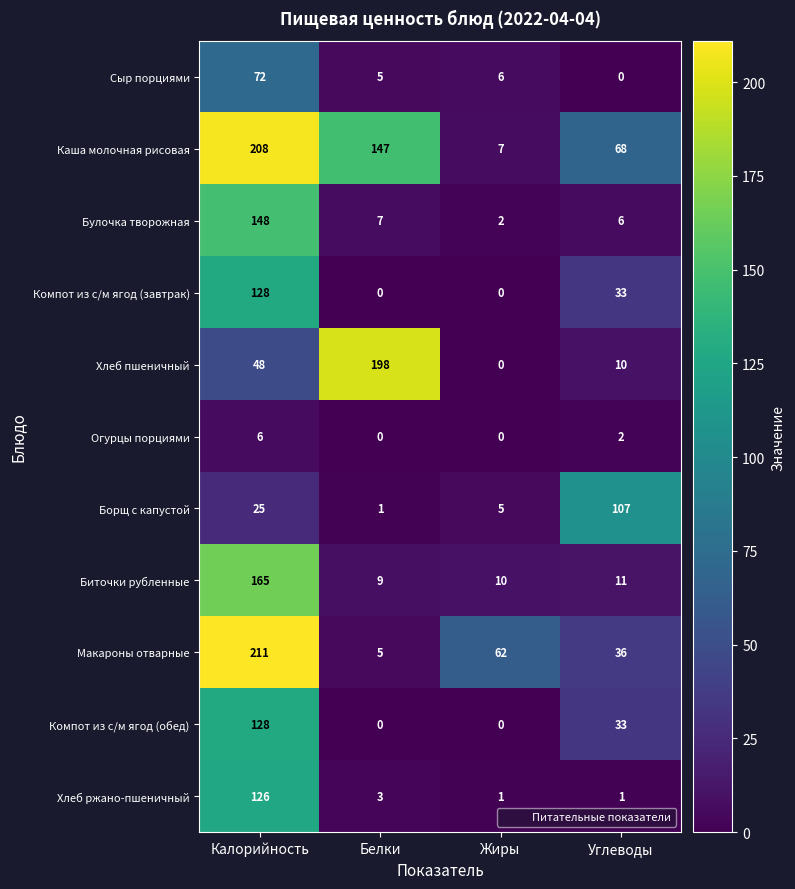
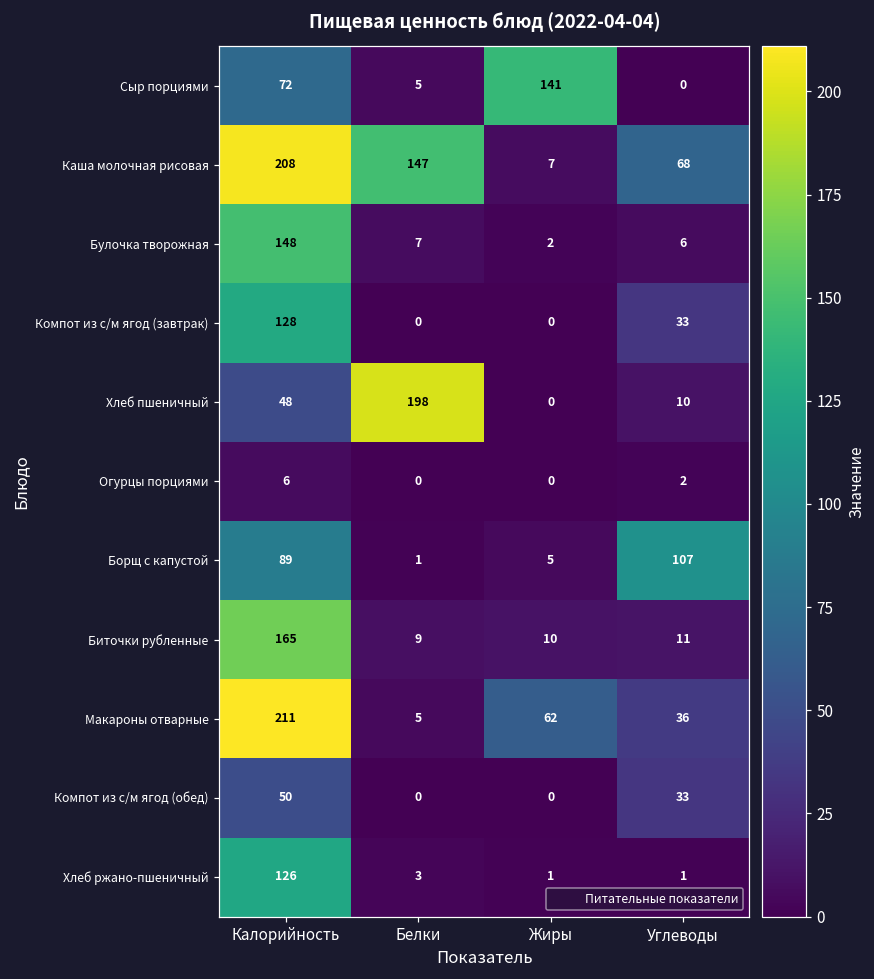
Сыр порциями, Жиры: 6 -> 141
Борщ с капустой, Калорийность: 25 -> 89
Компот из с/м ягод (обед), Калорийность: 128 -> 50
